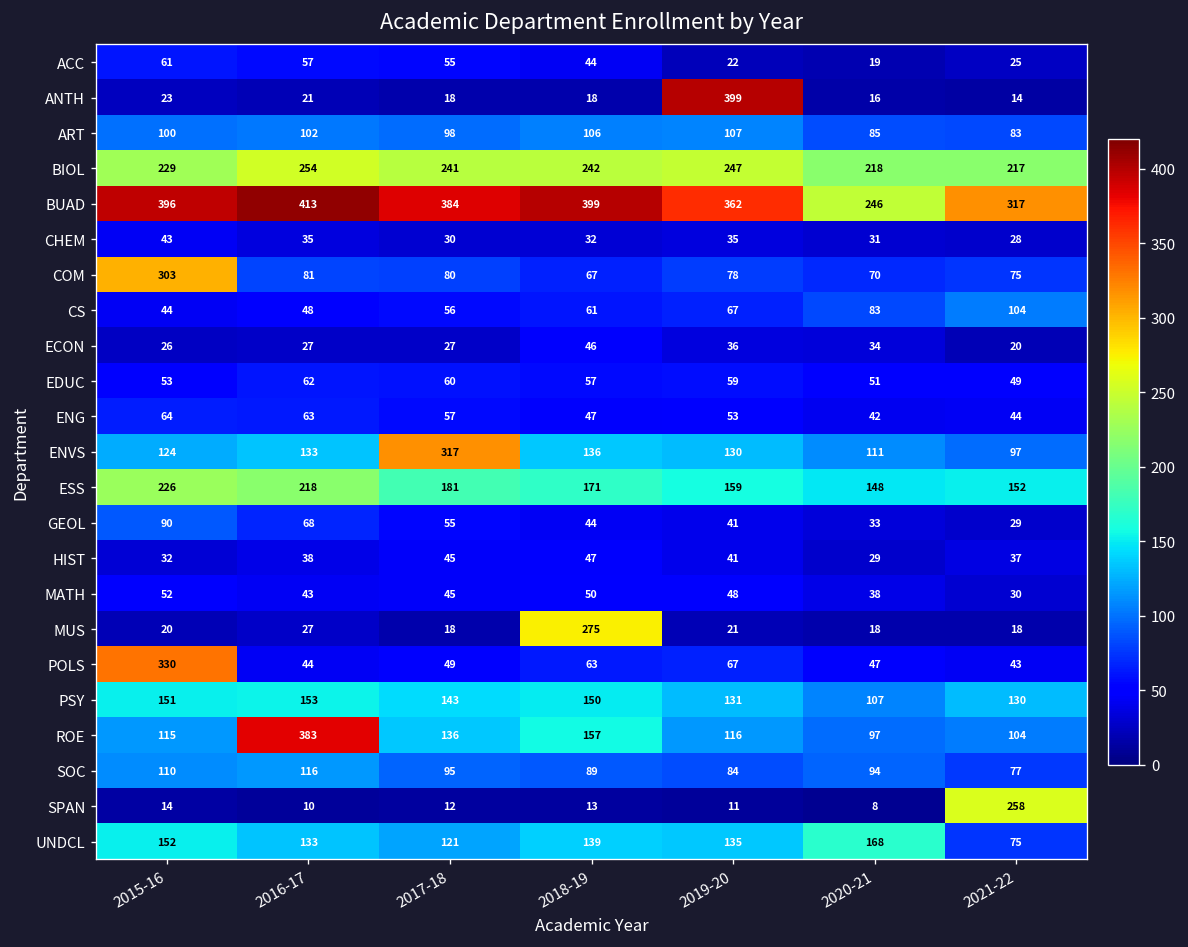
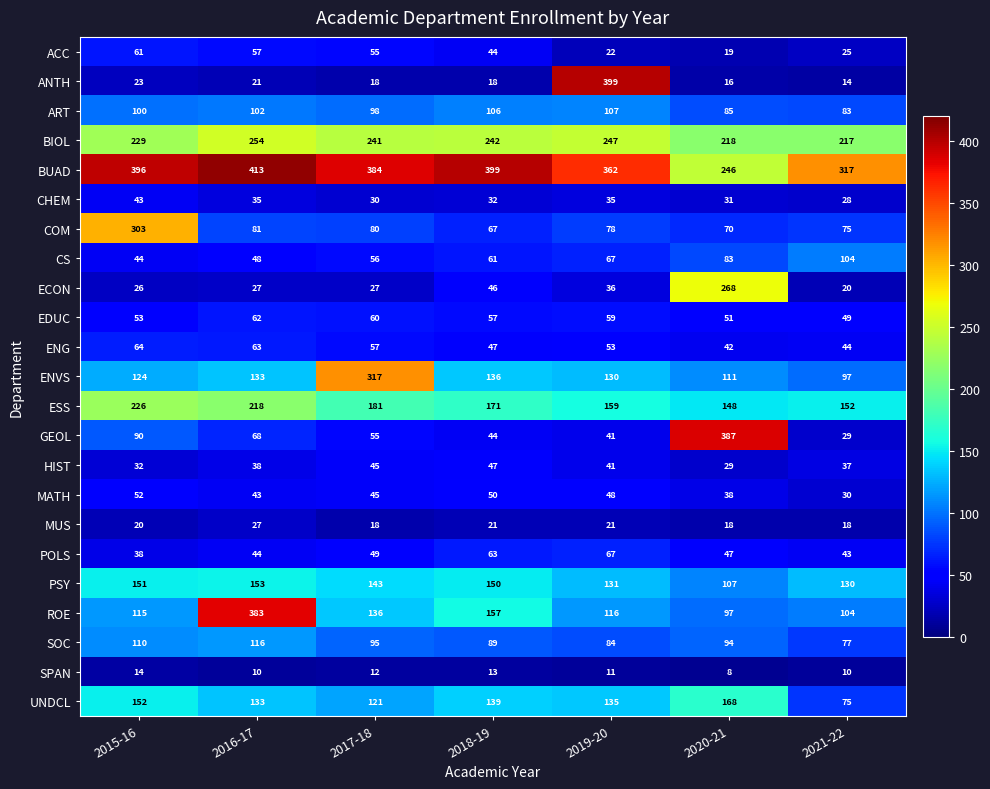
ECON, 2020-21: 34 -> 268
GEOL, 2020-21: 33 -> 387
MUS, 2018-19: 275 -> 21
POLS, 2015-16: 330 -> 38
SPAN, 2021-22: 258 -> 10
